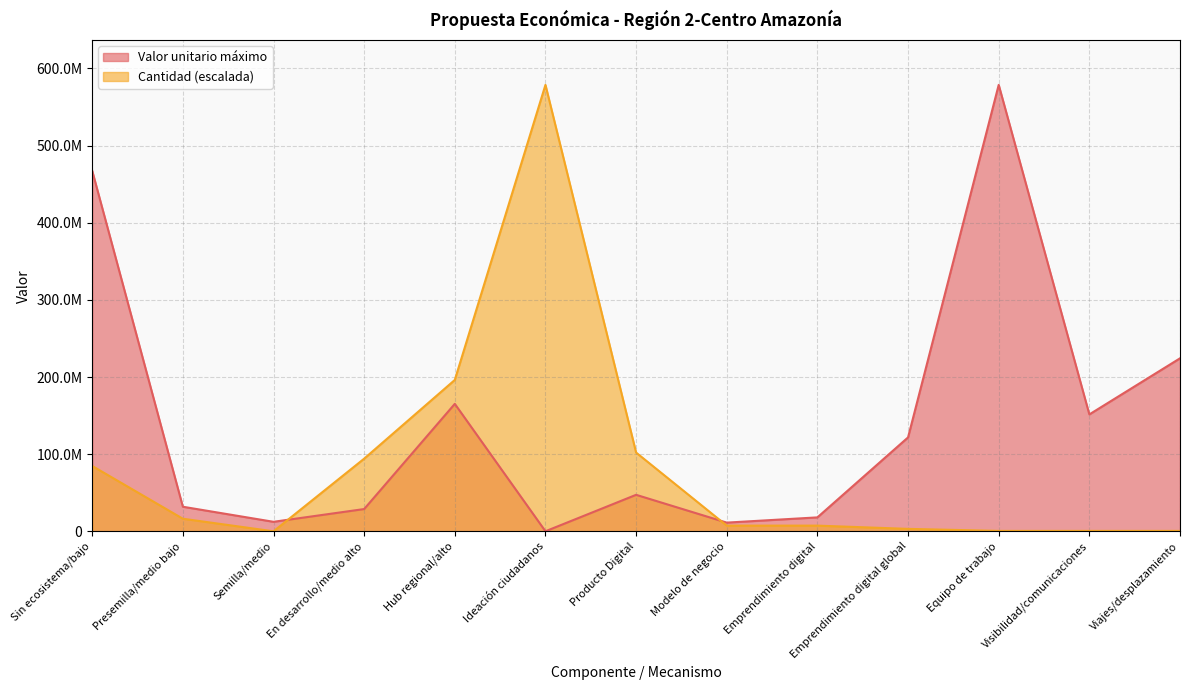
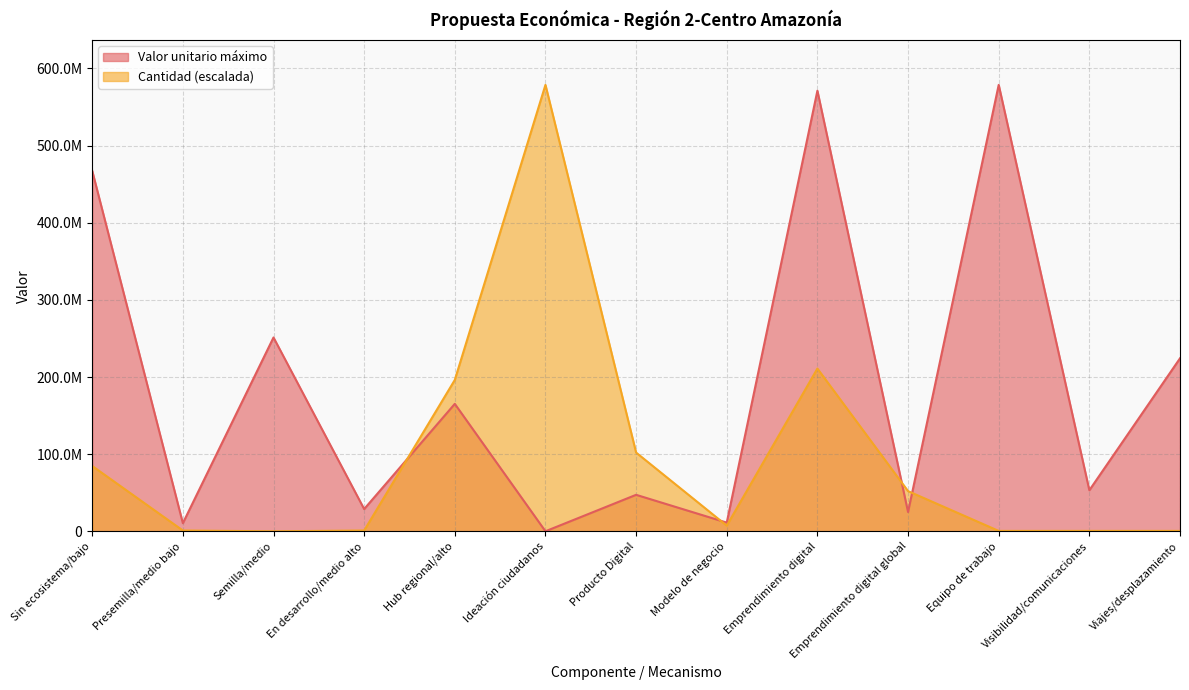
Valor unitario máximo, Presemilla/medio bajo: 30000000 -> 10000000
Cantidad (escalada), Presemilla/medio bajo: 20000000 -> 0
Valor unitario máximo, Semilla/medio: 10000000 -> 250000000
Cantidad (escalada), En desarrollo/medio alto: 90000000 -> 0
Valor unitario máximo, Emprendimiento digital: 20000000 -> 570000000
Cantidad (escalada), Emprendimiento digital: 10000000 -> 210000000
Valor unitario máximo, Emprendimiento digital global: 120000000 -> 20000000
Cantidad (escalada), Emprendimiento digital global: 0 -> 50000000
Valor unitario máximo, Visibilidad/comunicaciones: 150000000 -> 50000000
